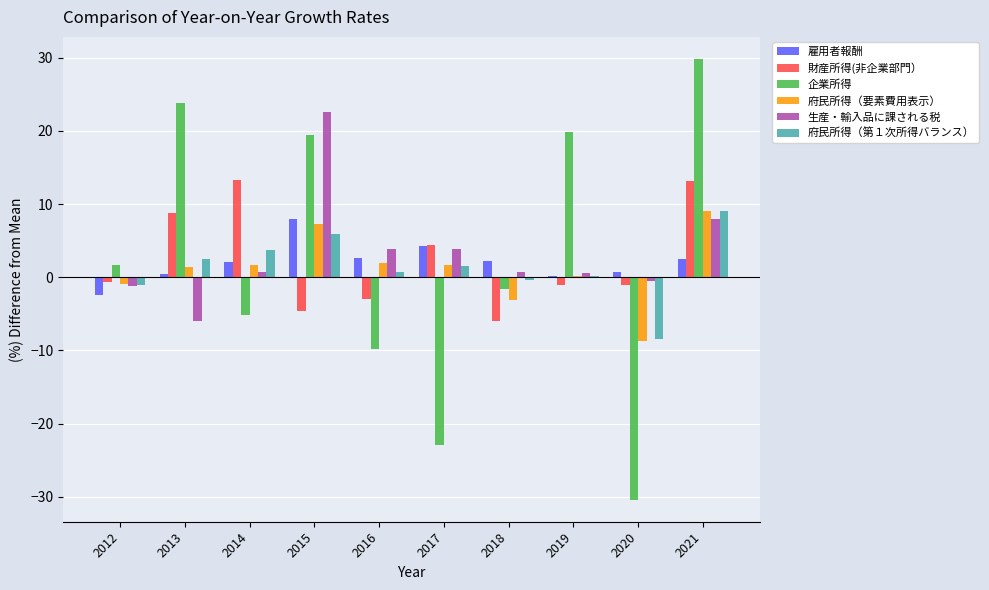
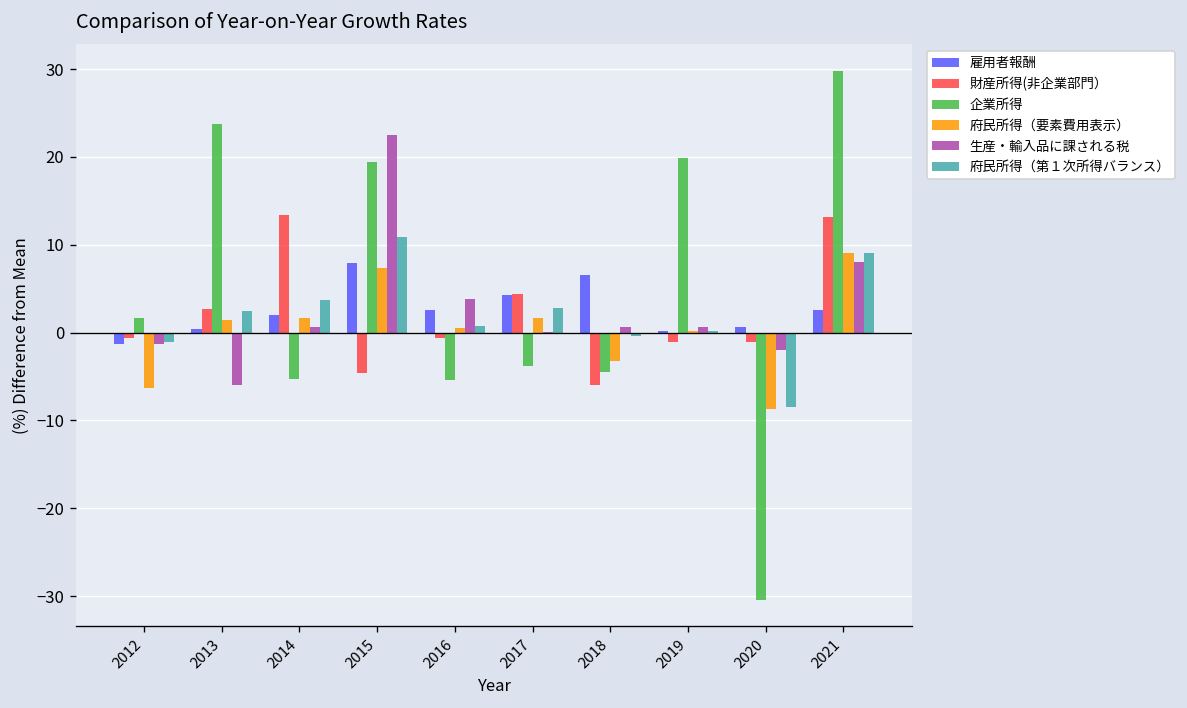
雇用者報酬, 2012: -2 -> -1
府民所得（要素費用表示）, 2012: -1 -> -6
財産所得(非企業部門）, 2013: 9 -> 3
府民所得（第１次所得バランス）, 2015: 6 -> 11
財産所得(非企業部門）, 2016: -3 -> -1
企業所得, 2016: -10 -> -5
府民所得（要素費用表示）, 2016: 2 -> 1
企業所得, 2017: -23 -> -4
生産・輸入品に課される税, 2017: 4 -> 0
府民所得（第１次所得バランス）, 2017: 2 -> 3
雇用者報酬, 2018: 2 -> 7
企業所得, 2018: -2 -> -4
生産・輸入品に課される税, 2020: -1 -> -2
